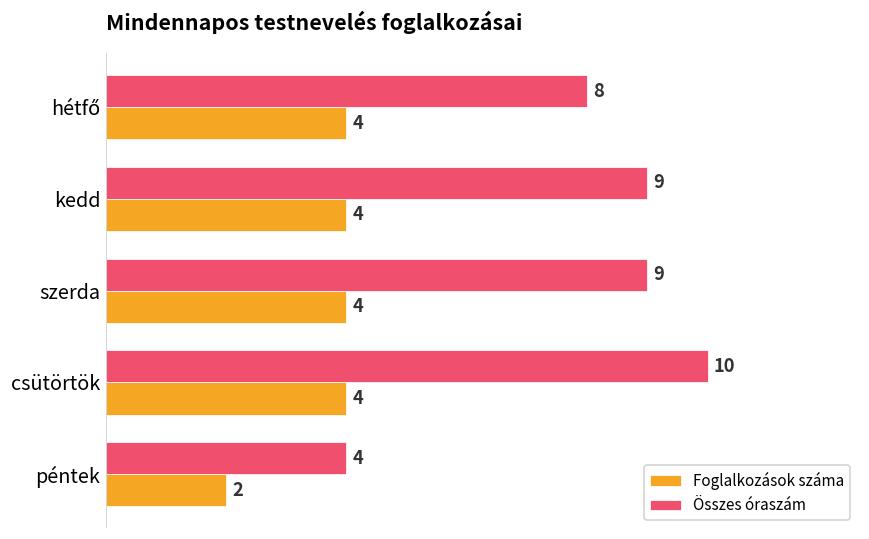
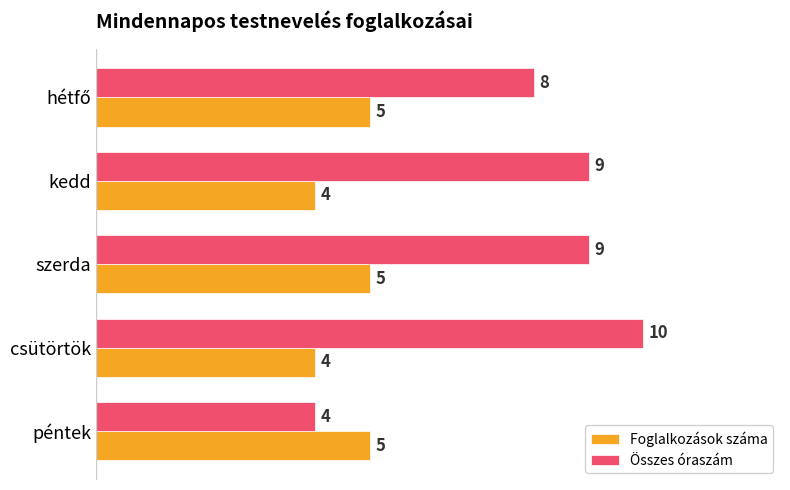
Foglalkozások száma, hétfő: 4 -> 5
Foglalkozások száma, szerda: 4 -> 5
Foglalkozások száma, péntek: 2 -> 5
